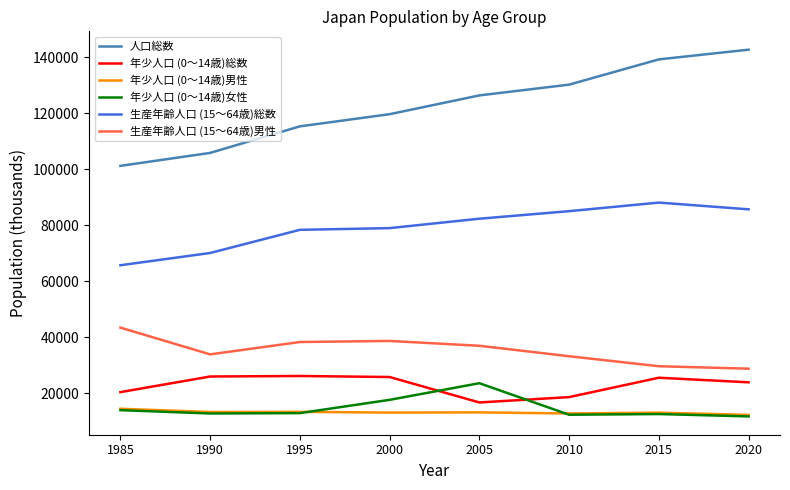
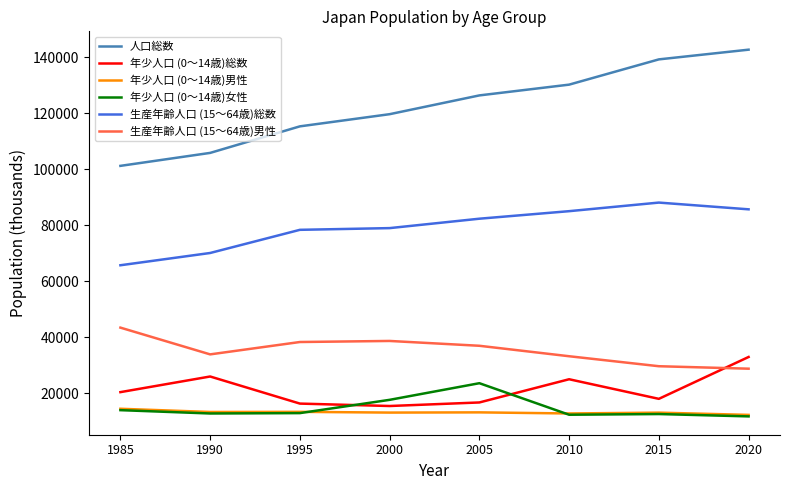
年少人口 (0～14歳)総数, 1995: 26000 -> 16000
年少人口 (0～14歳)総数, 2000: 26000 -> 15000
年少人口 (0～14歳)総数, 2010: 19000 -> 25000
年少人口 (0～14歳)総数, 2015: 25000 -> 18000
年少人口 (0～14歳)総数, 2020: 24000 -> 33000
